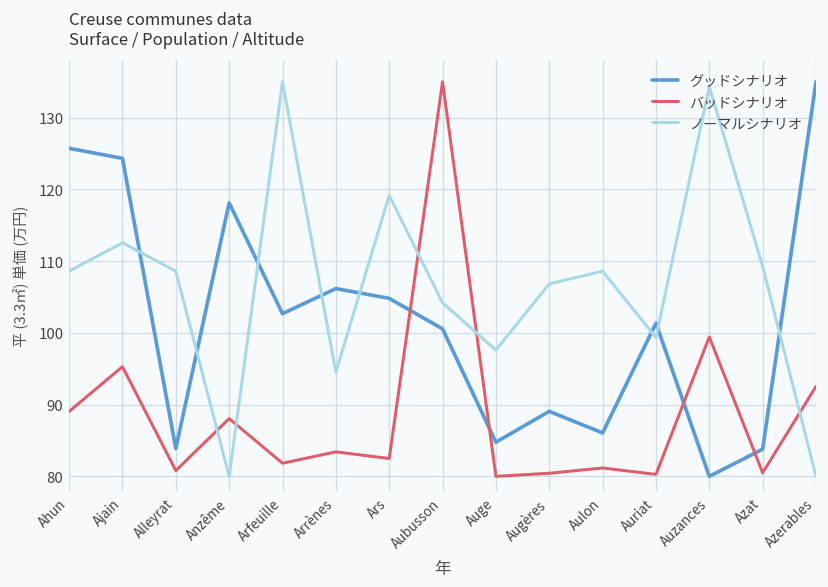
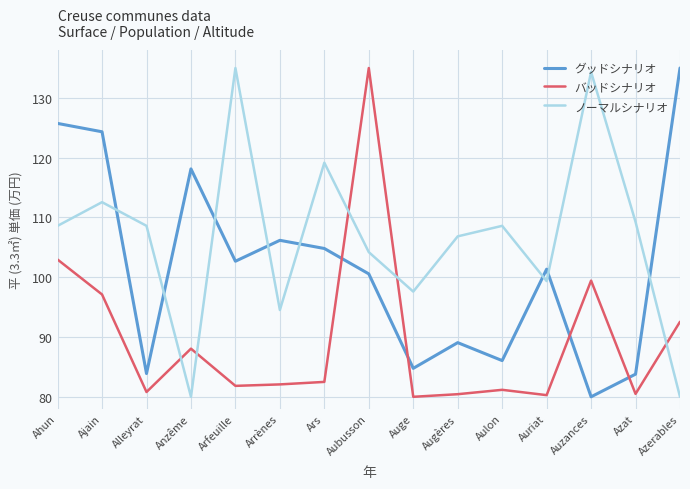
バッドシナリオ, Ahun: 89 -> 103
バッドシナリオ, Ajain: 95 -> 97
バッドシナリオ, Arrènes: 83 -> 82
